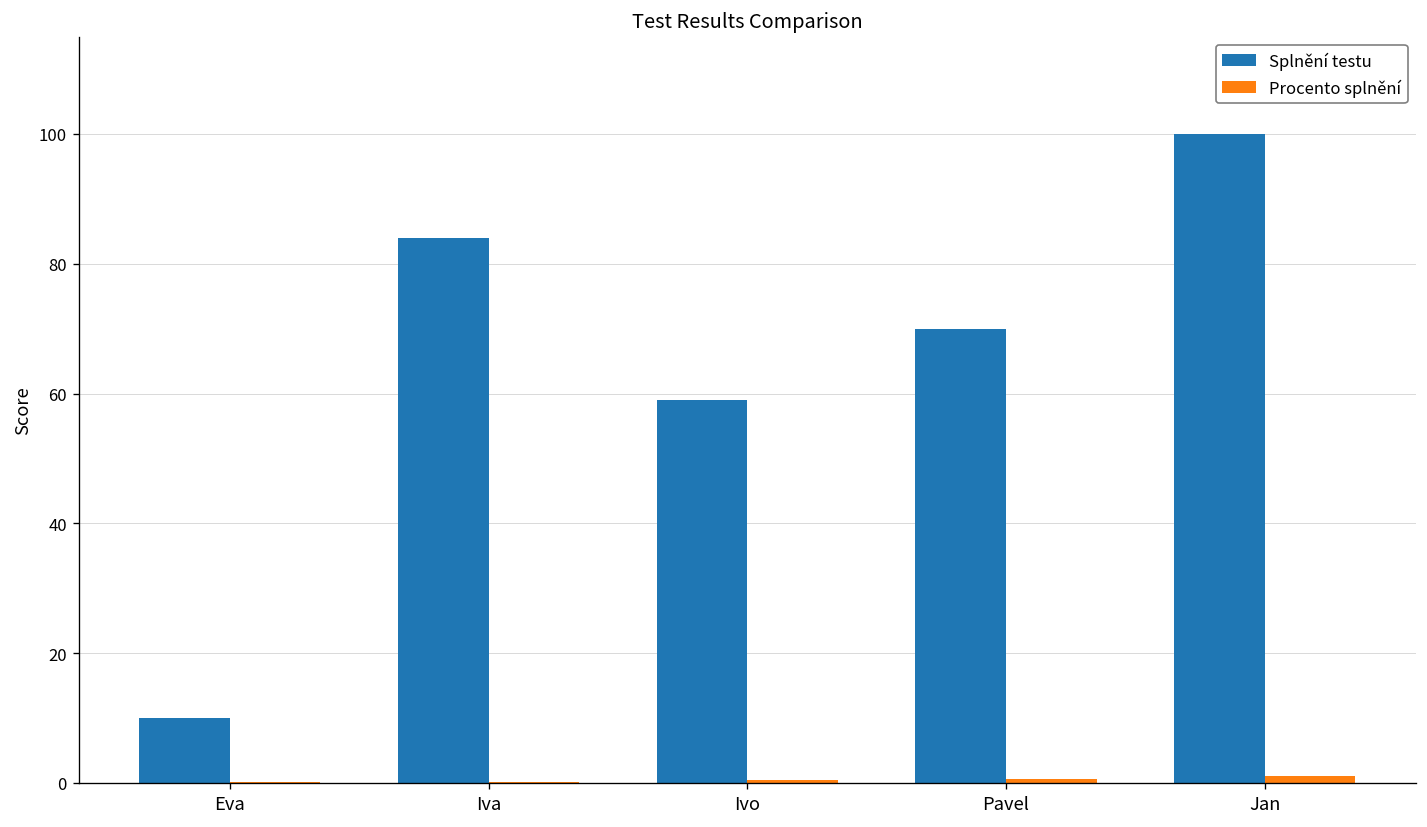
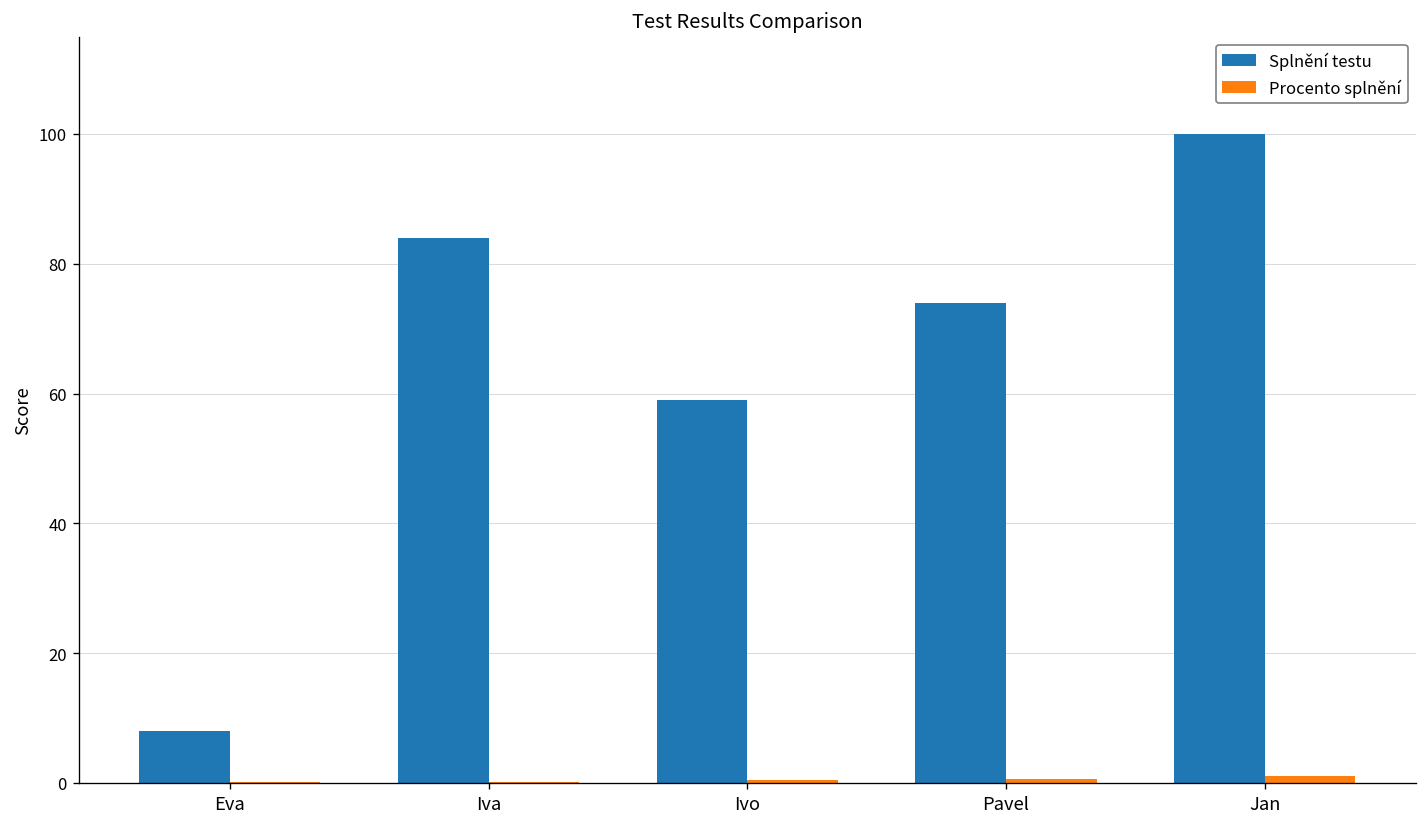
Splnění testu, Eva: 10 -> 8
Splnění testu, Pavel: 70 -> 74
